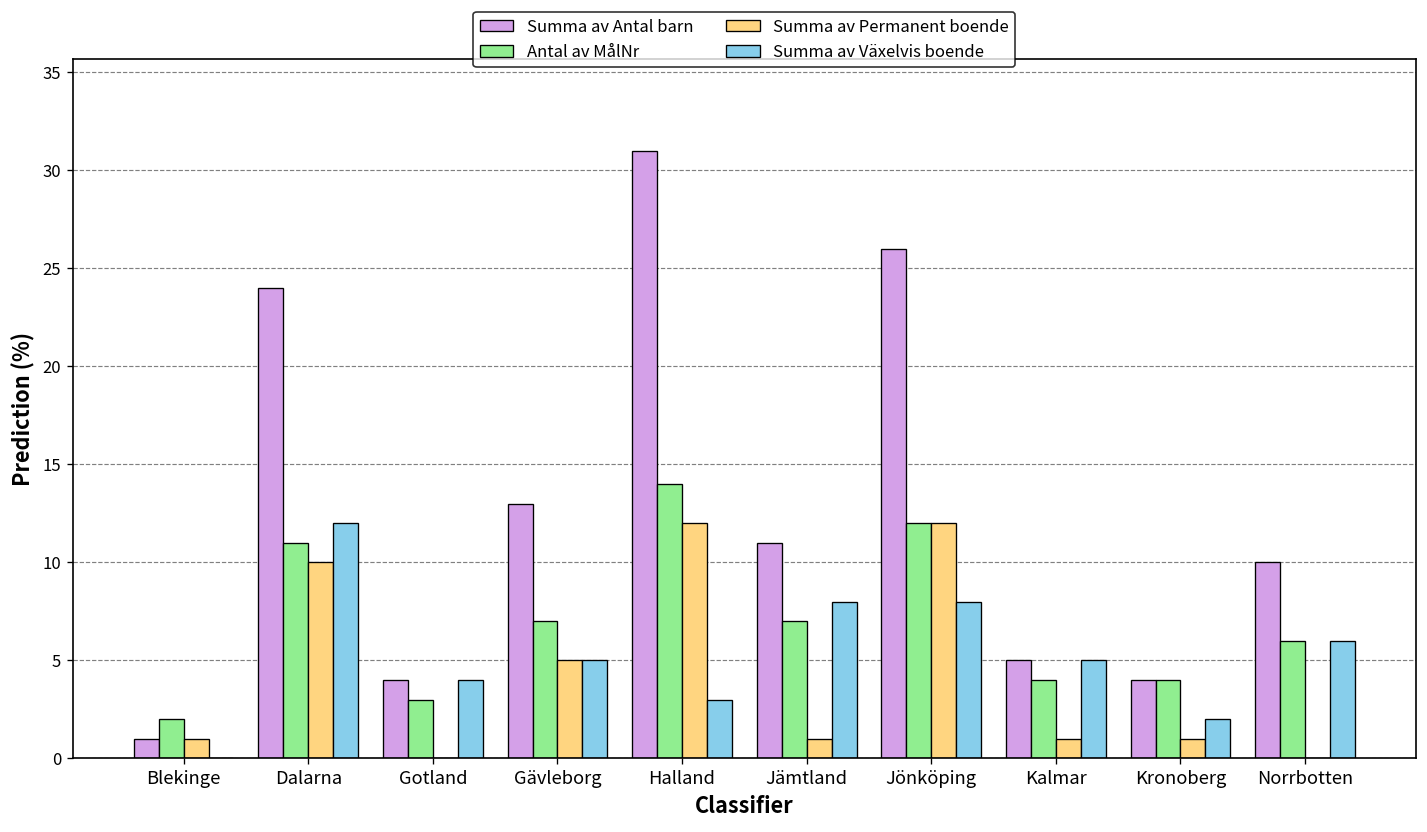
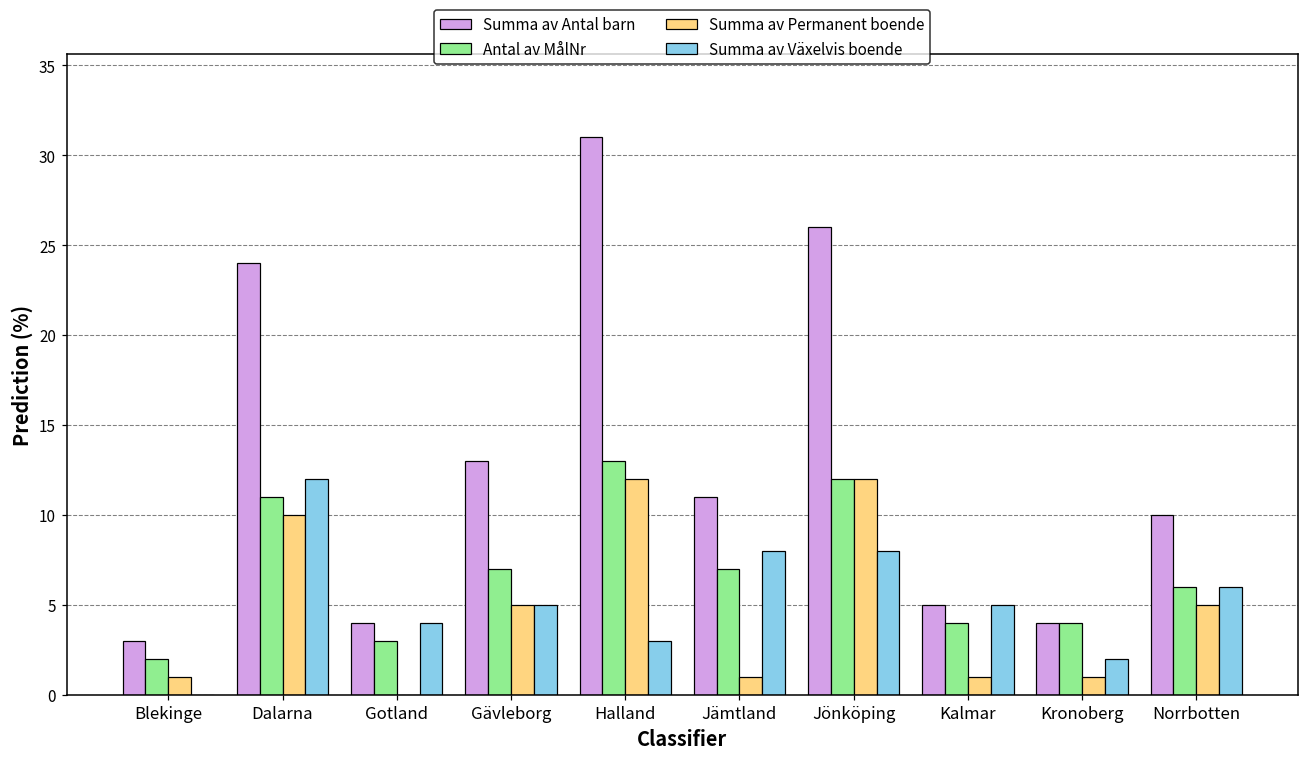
Summa av Antal barn, Blekinge: 1 -> 3
Antal av MålNr, Halland: 14 -> 13
Summa av Permanent boende, Norrbotten: 0 -> 5
